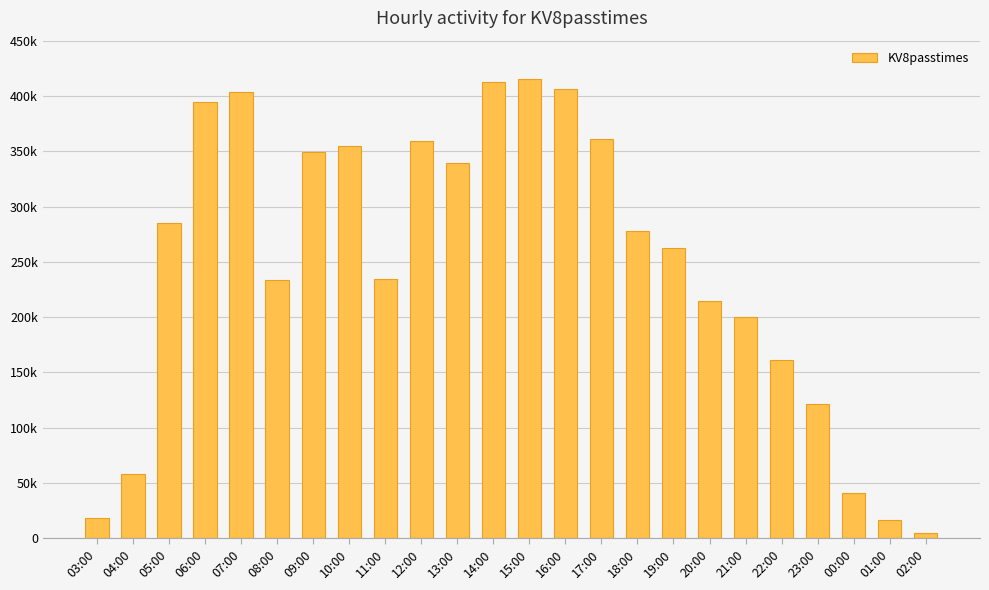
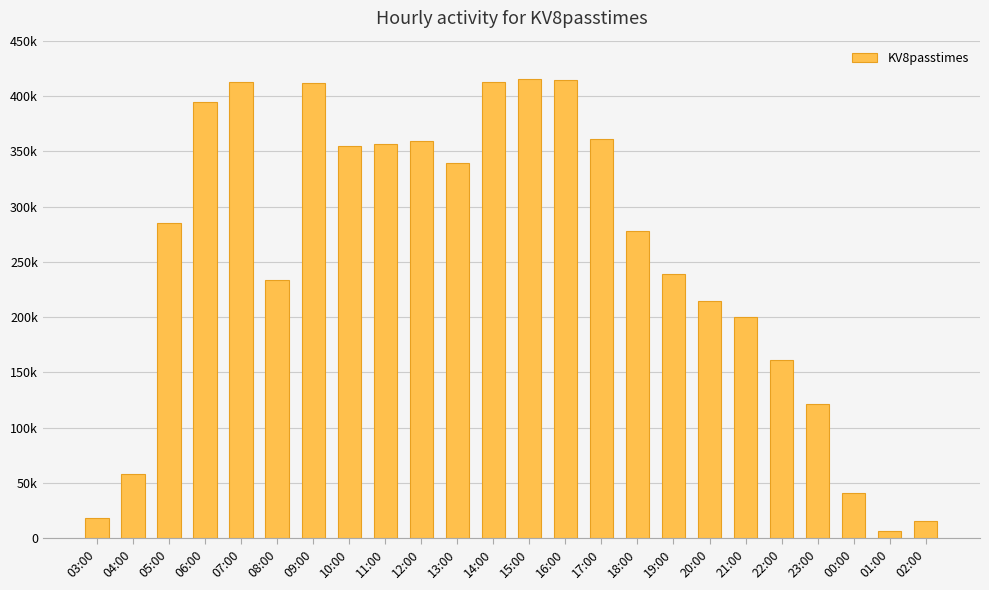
07:00: 403000 -> 413000
09:00: 349000 -> 412000
11:00: 234000 -> 356000
16:00: 406000 -> 414000
19:00: 263000 -> 239000
01:00: 17000 -> 7000
02:00: 5000 -> 15000
